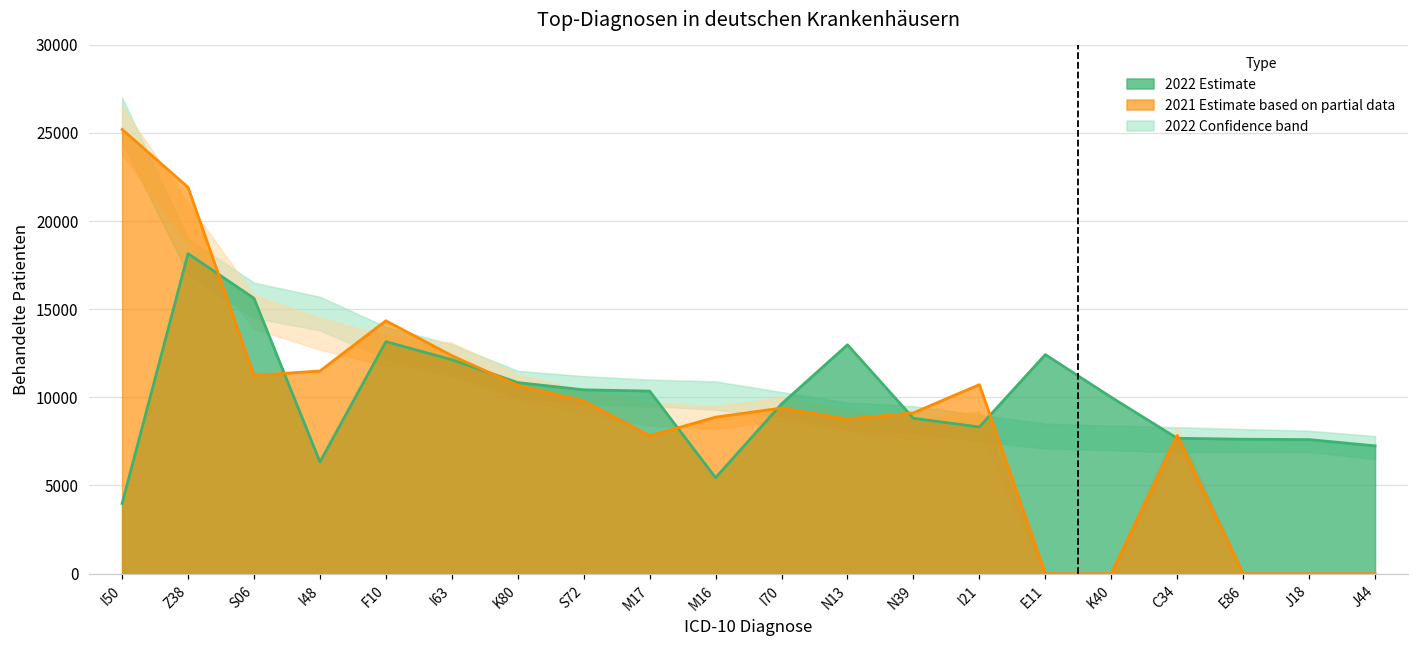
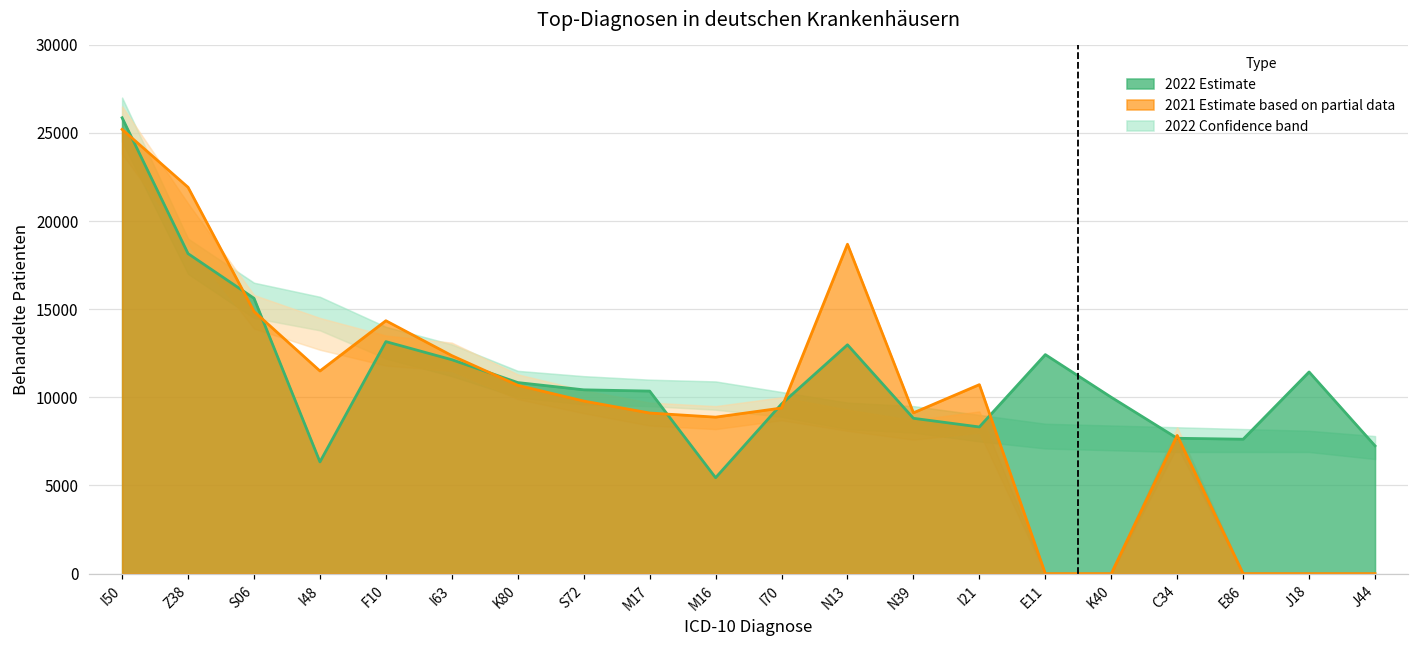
2022 Estimate, I50: 4000 -> 25900
2021 Estimate based on partial data, S06: 11200 -> 14900
2021 Estimate based on partial data, M17: 7800 -> 9100
2021 Estimate based on partial data, N13: 8800 -> 18700
2022 Estimate, J18: 7600 -> 11400
